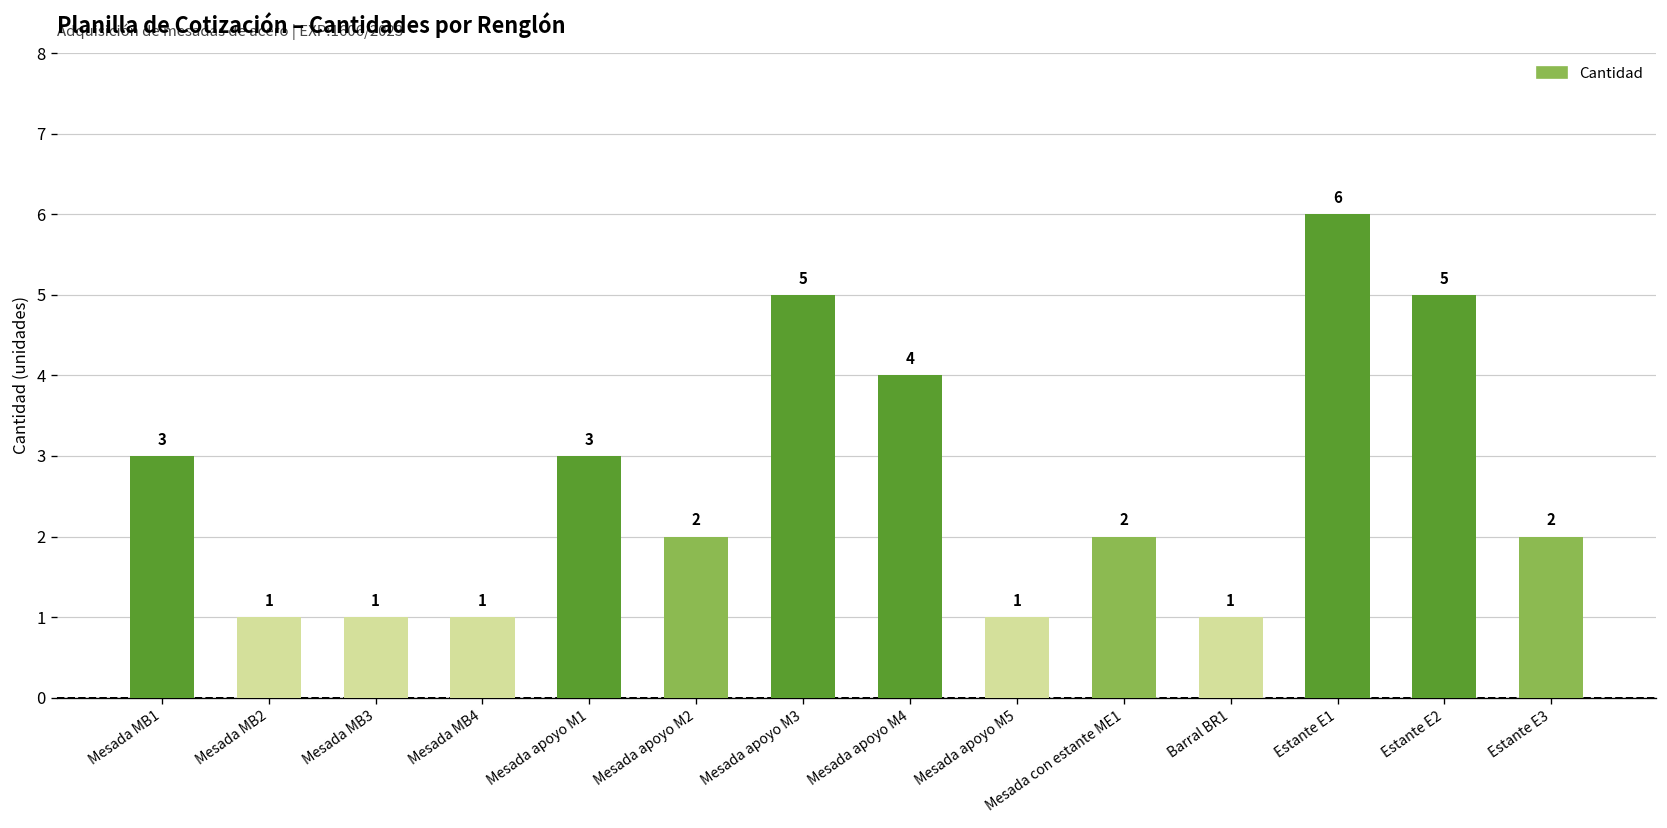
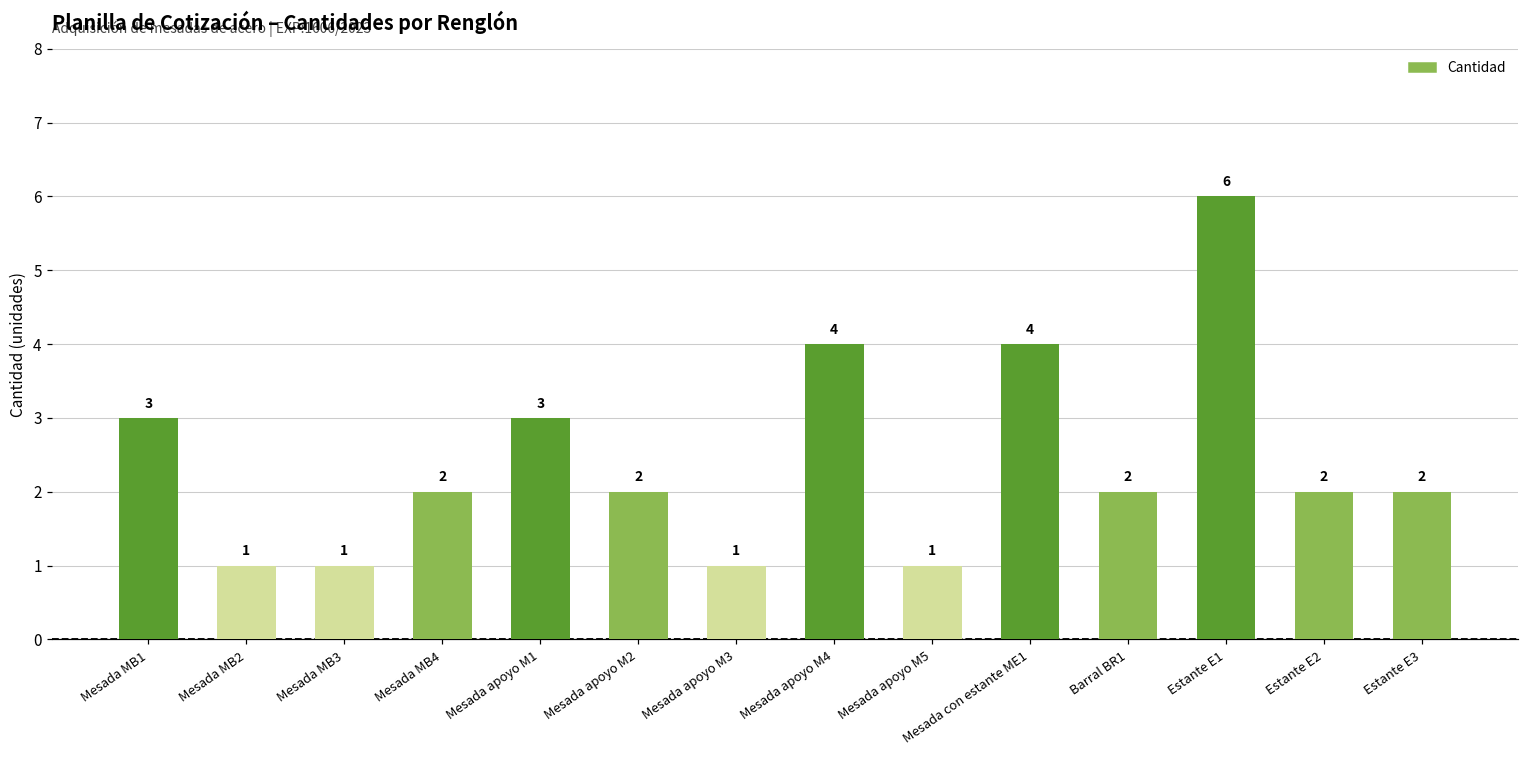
Mesada MB4: 1 -> 2
Mesada apoyo M3: 5 -> 1
Mesada con estante ME1: 2 -> 4
Barral BR1: 1 -> 2
Estante E2: 5 -> 2
